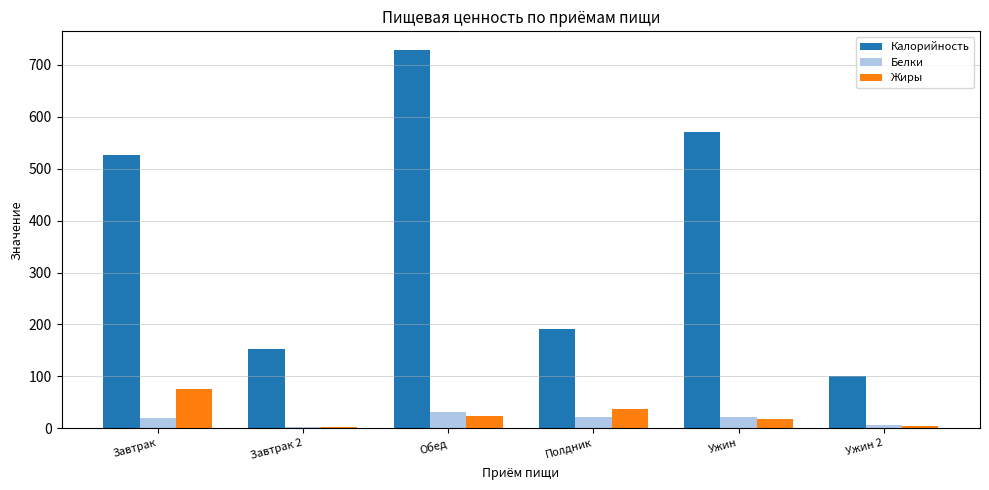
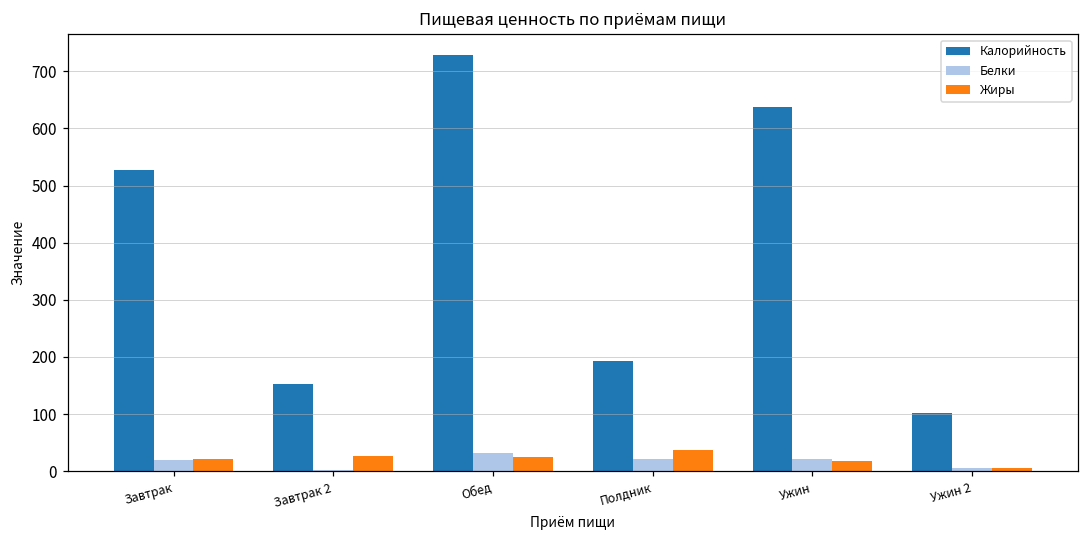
Жиры, Завтрак: 80 -> 20
Жиры, Завтрак 2: 0 -> 30
Калорийность, Ужин: 570 -> 640
